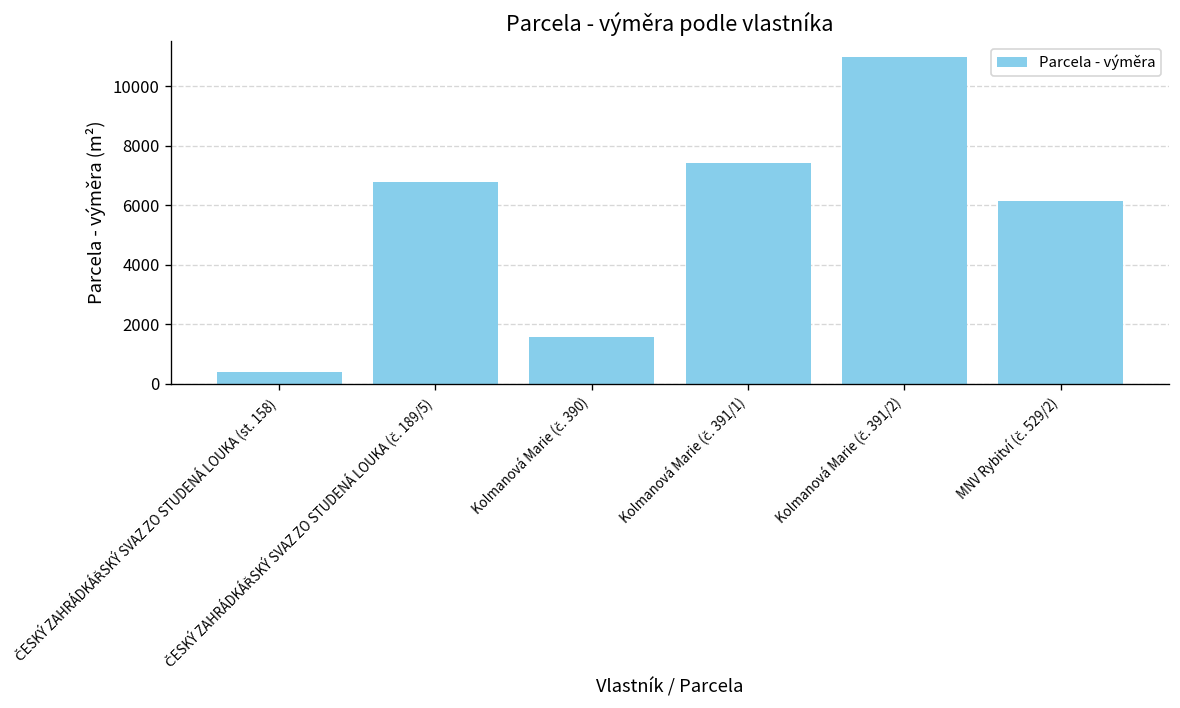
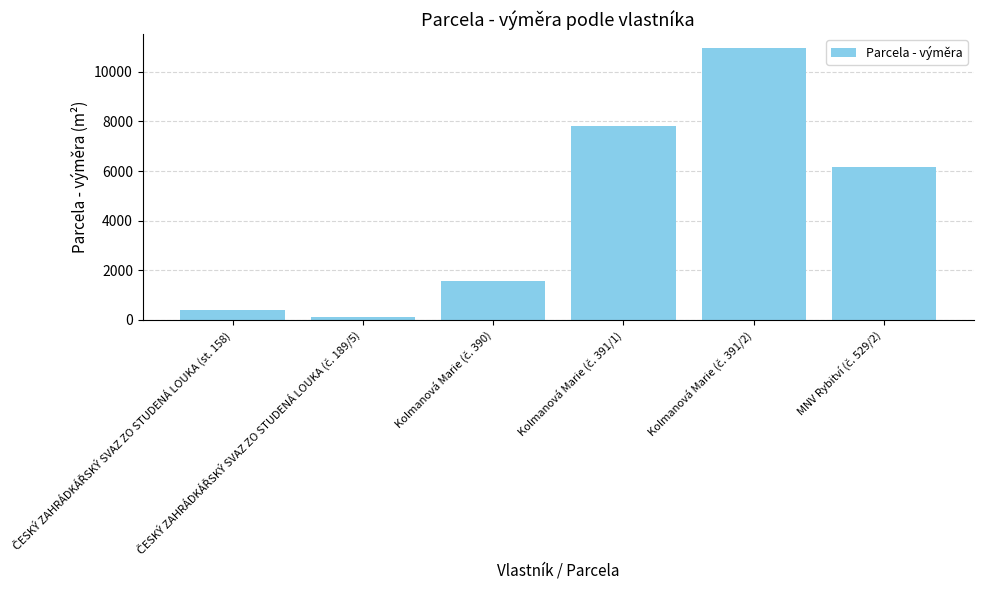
ČESKÝ ZAHRÁDKÁŘSKÝ SVAZ ZO STUDENÁ LOUKA (č. 189/5): 6800 -> 100
Kolmanová Marie (č. 391/1): 7400 -> 7800
